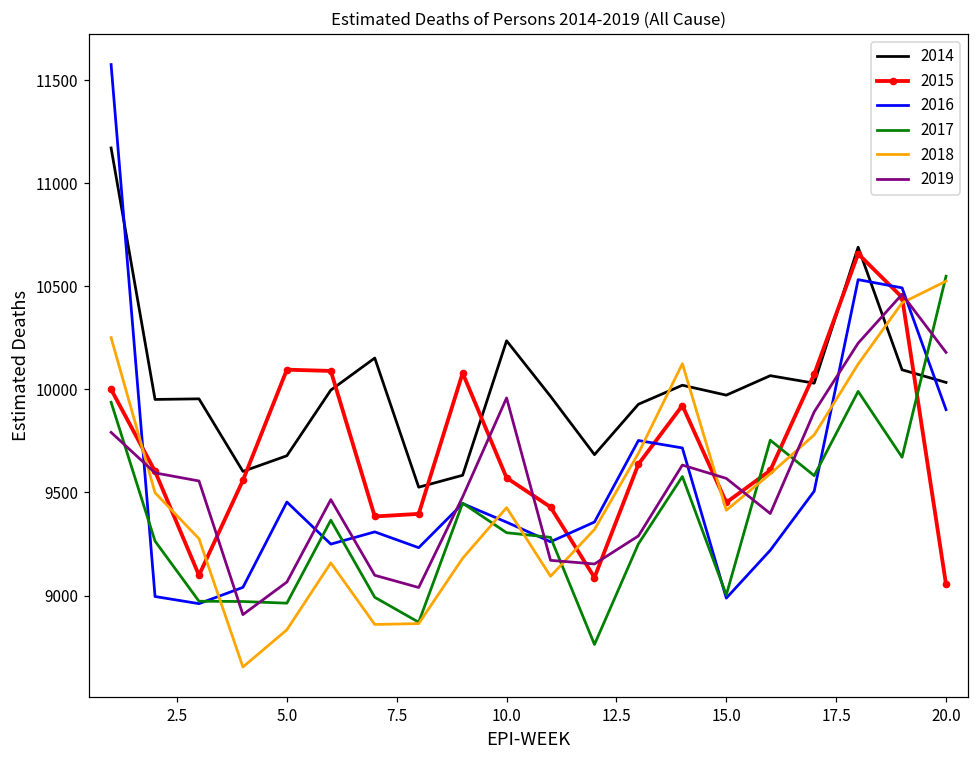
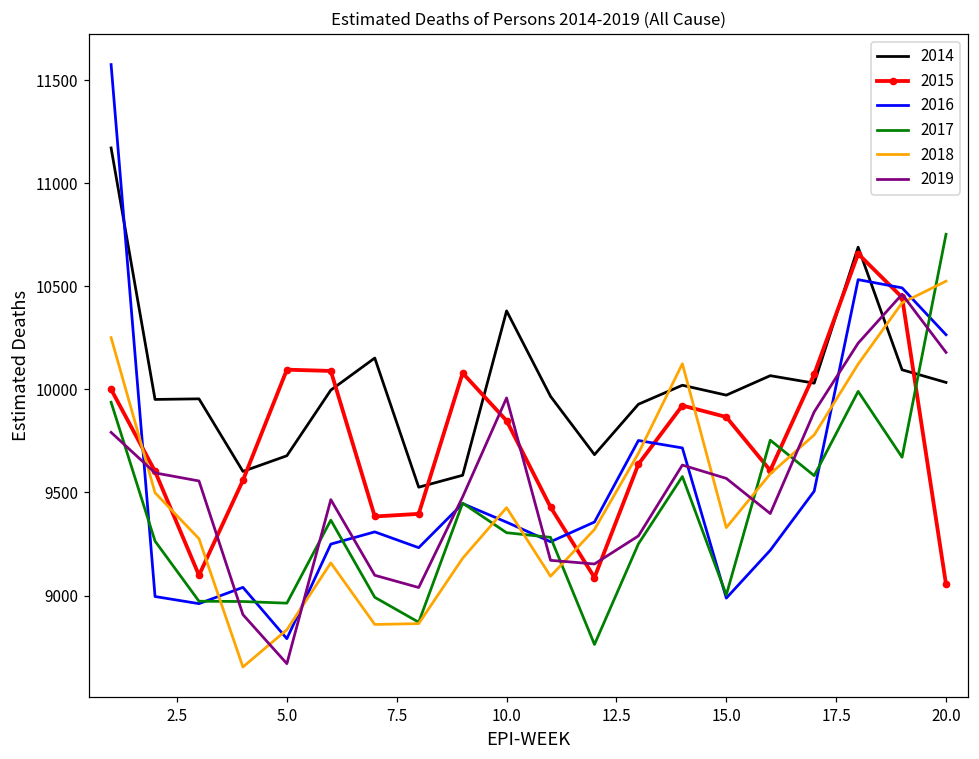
2016, 5.0: 9450 -> 8790
2019, 5.0: 9070 -> 8670
2014, 10.0: 10240 -> 10380
2015, 10.0: 9570 -> 9850
2015, 15.0: 9450 -> 9870
2018, 15.0: 9410 -> 9330
2016, 20.0: 9900 -> 10270
2017, 20.0: 10550 -> 10750
